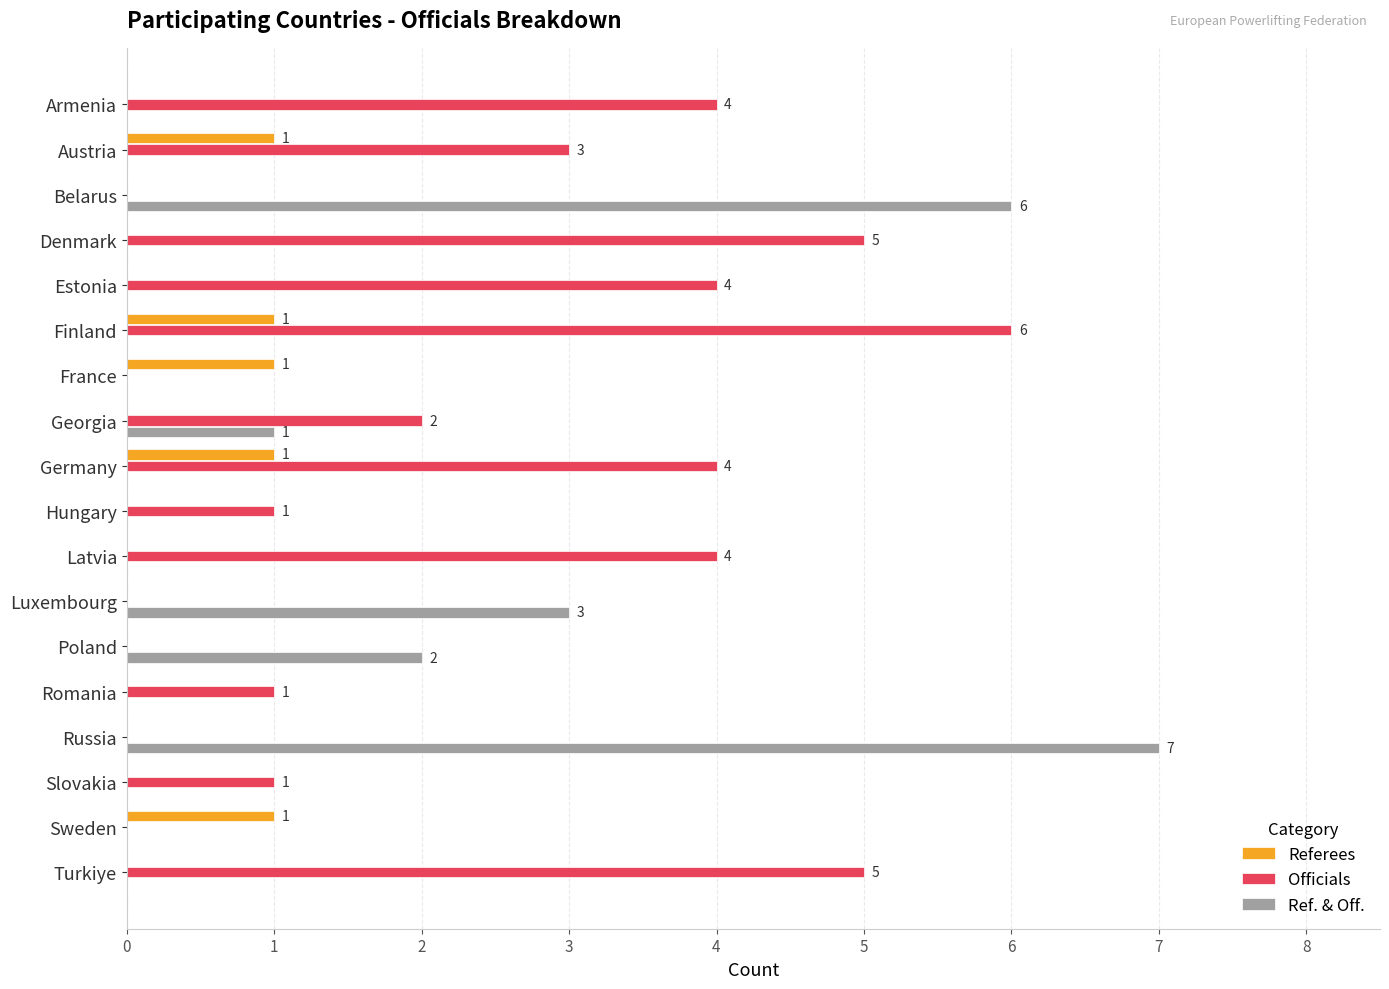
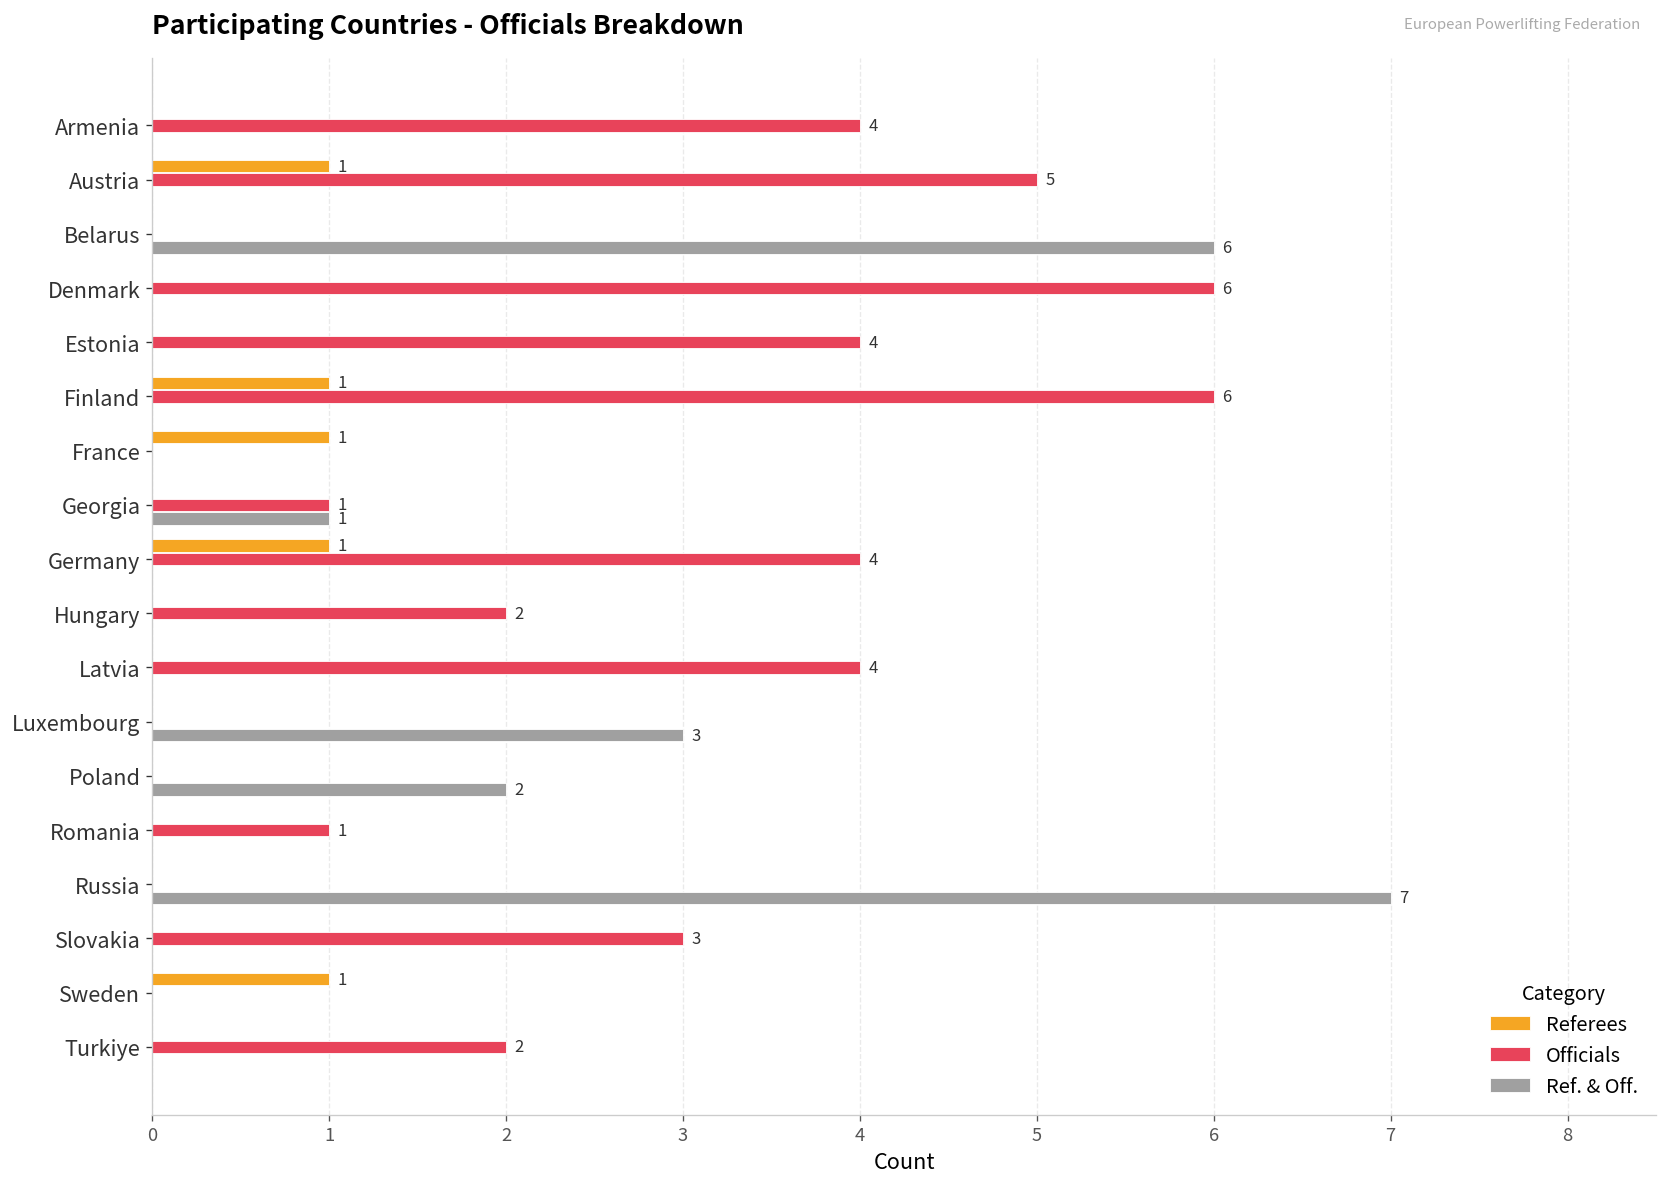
Officials, Austria: 3 -> 5
Officials, Denmark: 5 -> 6
Officials, Georgia: 2 -> 1
Officials, Hungary: 1 -> 2
Officials, Slovakia: 1 -> 3
Officials, Turkiye: 5 -> 2
